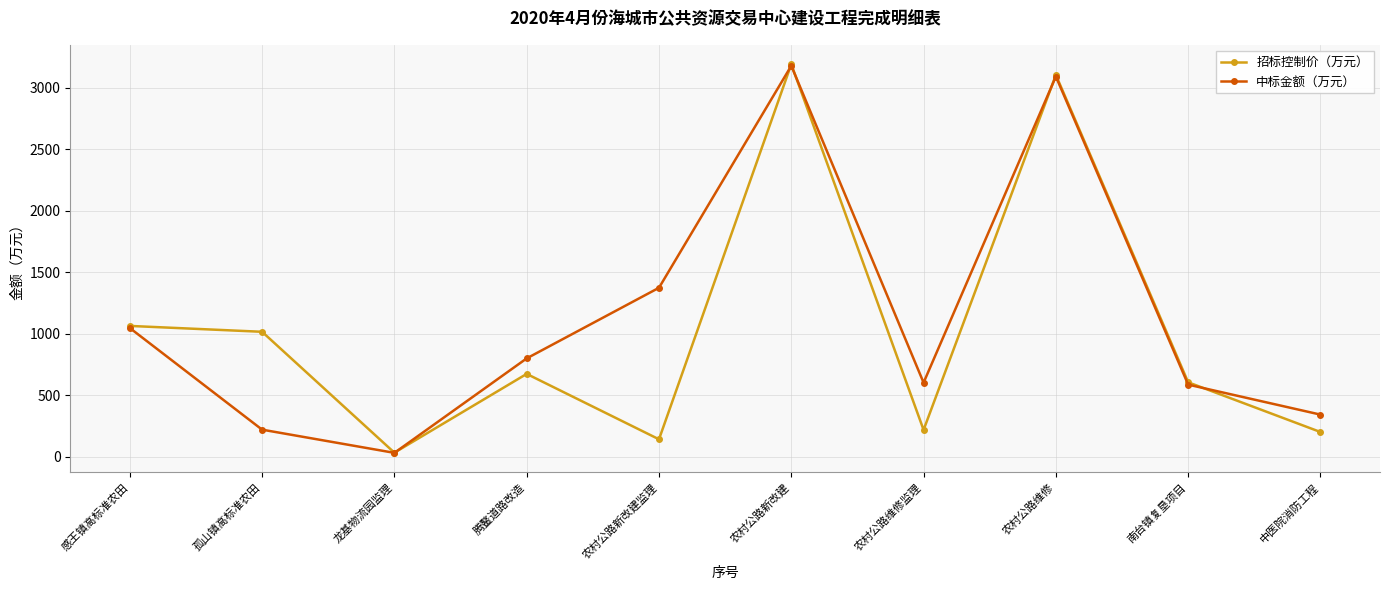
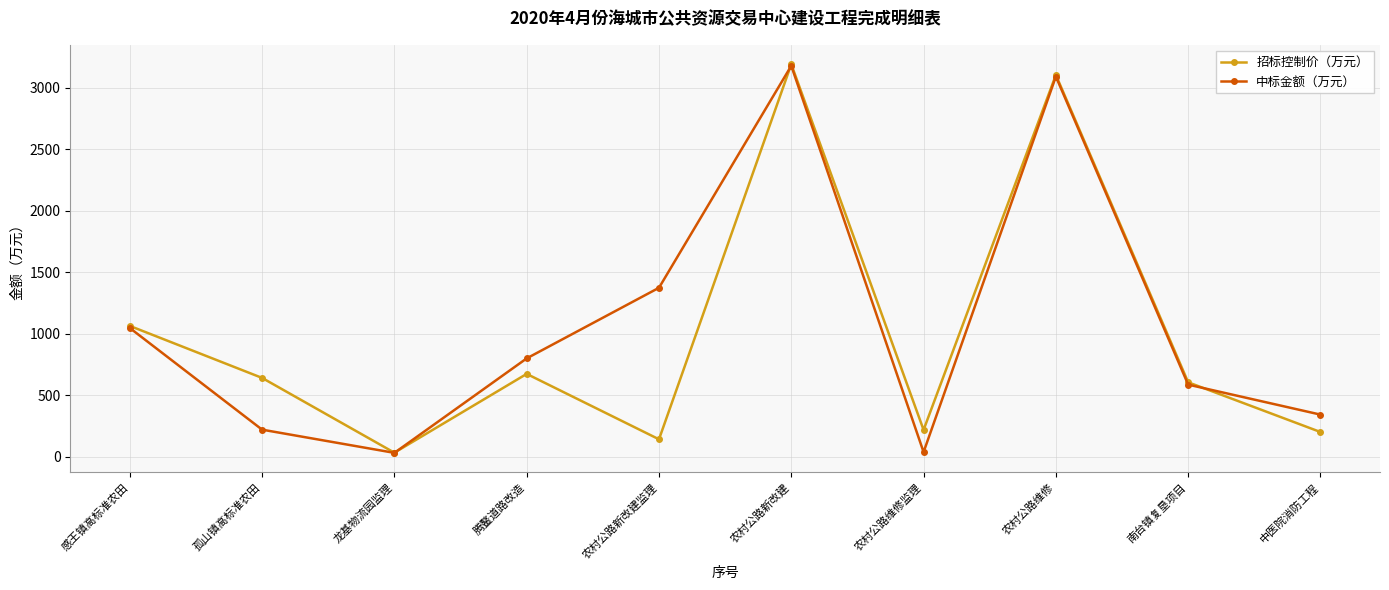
招标控制价（万元）, 孤山镇高标准农田: 1010 -> 640
中标金额（万元）, 农村公路维修监理: 600 -> 40
